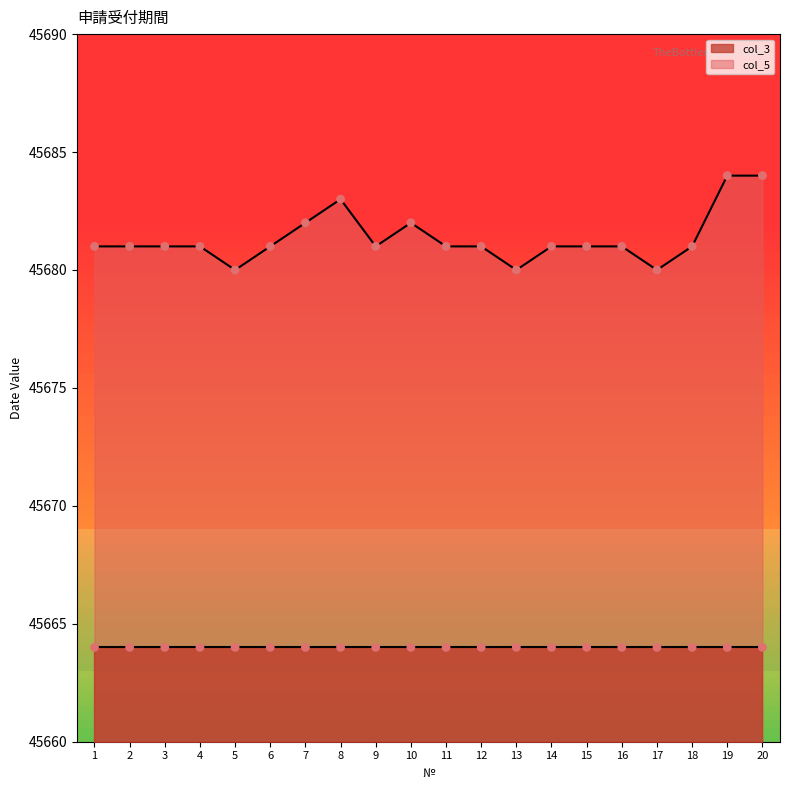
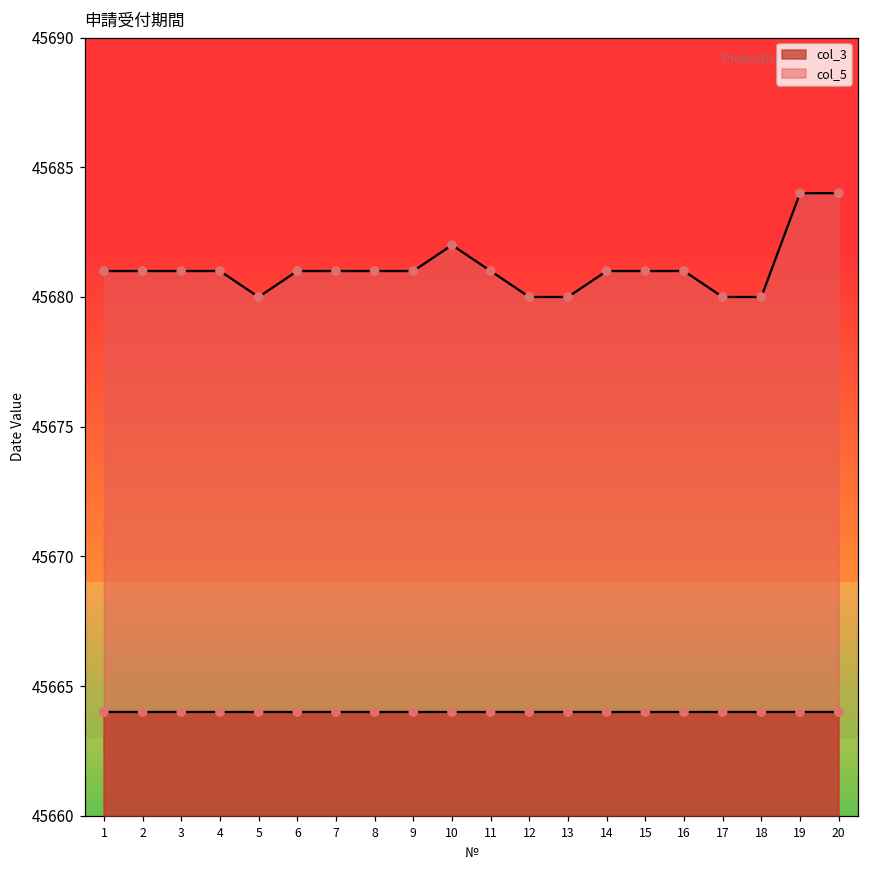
col_5, 7: 45682 -> 45681
col_5, 8: 45683 -> 45681
col_5, 12: 45681 -> 45680
col_5, 18: 45681 -> 45680
